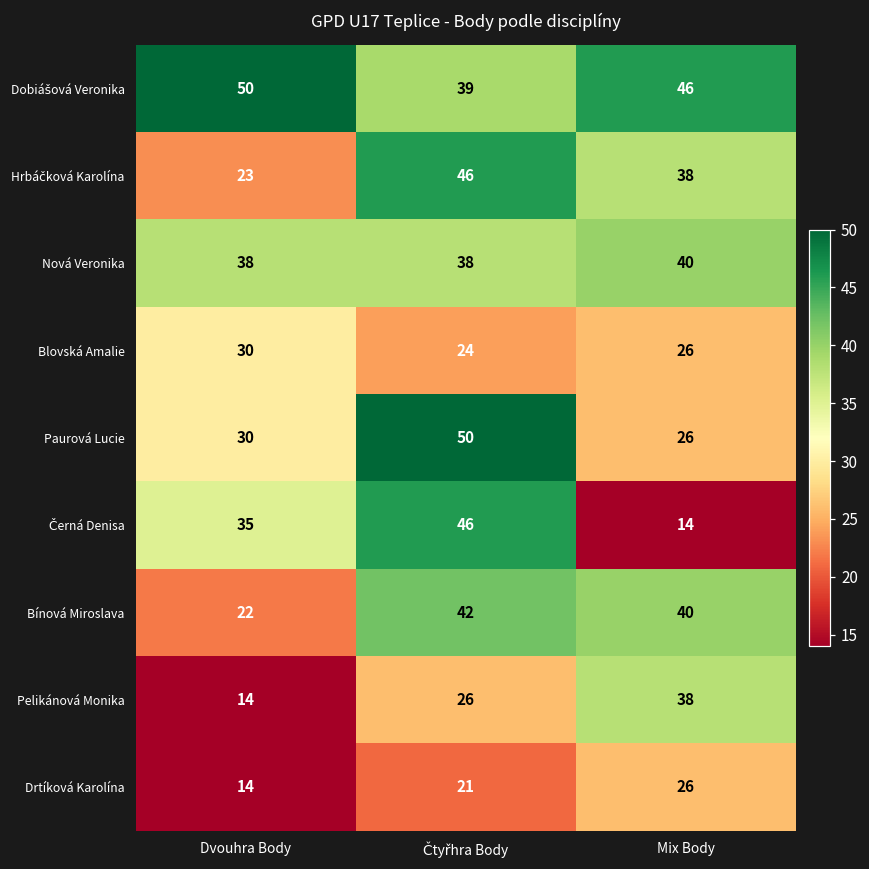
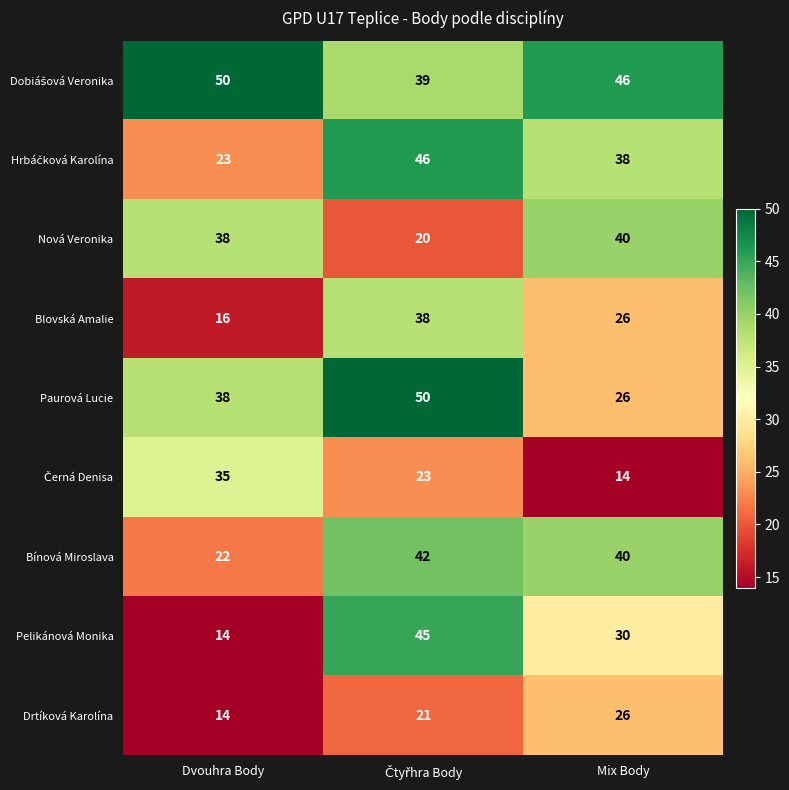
Nová Veronika, Čtyřhra Body: 38 -> 20
Blovská Amalie, Dvouhra Body: 30 -> 16
Blovská Amalie, Čtyřhra Body: 24 -> 38
Paurová Lucie, Dvouhra Body: 30 -> 38
Černá Denisa, Čtyřhra Body: 46 -> 23
Pelikánová Monika, Čtyřhra Body: 26 -> 45
Pelikánová Monika, Mix Body: 38 -> 30
